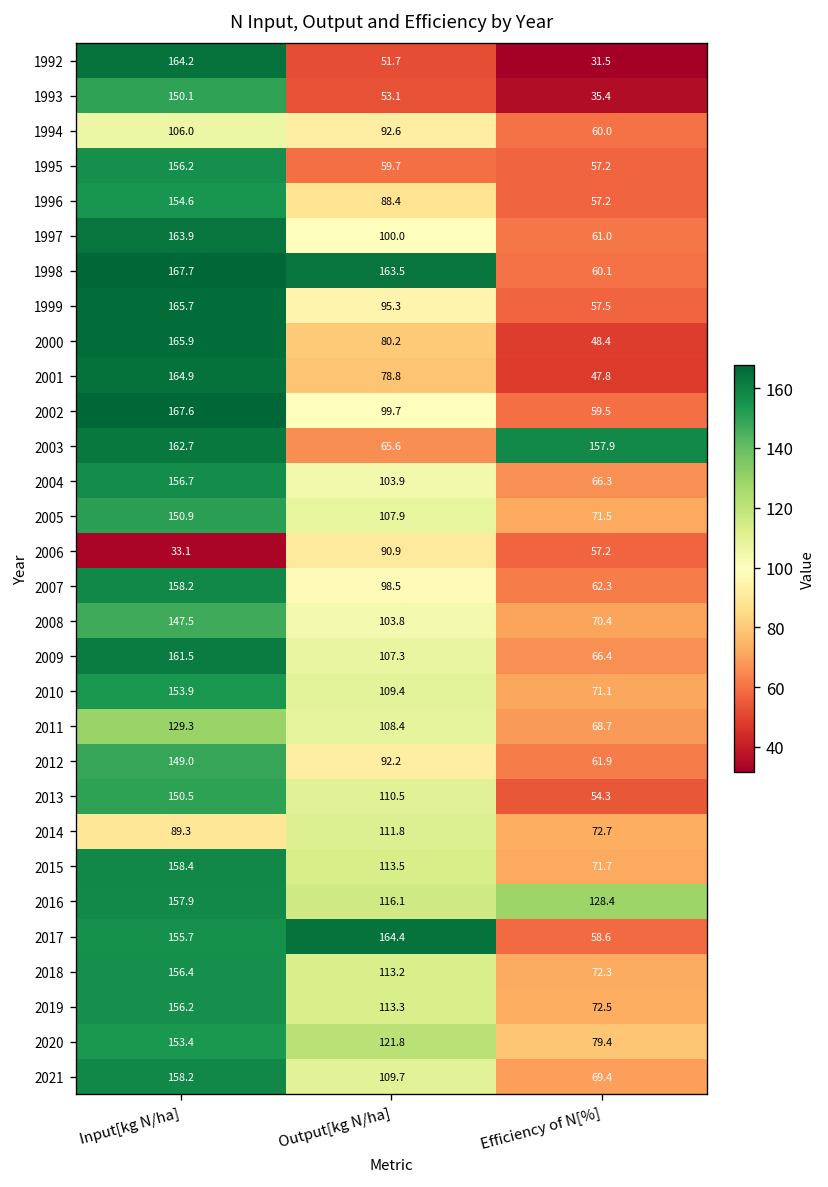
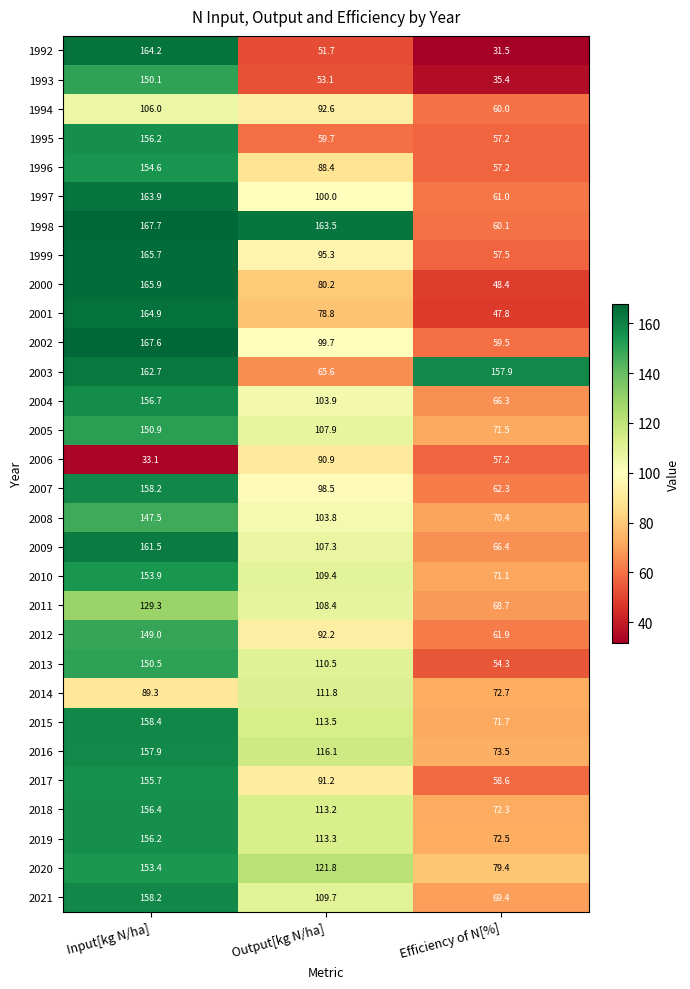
2016, Efficiency of N[%]: 128.4 -> 73.5
2017, Output[kg N/ha]: 164.4 -> 91.2
